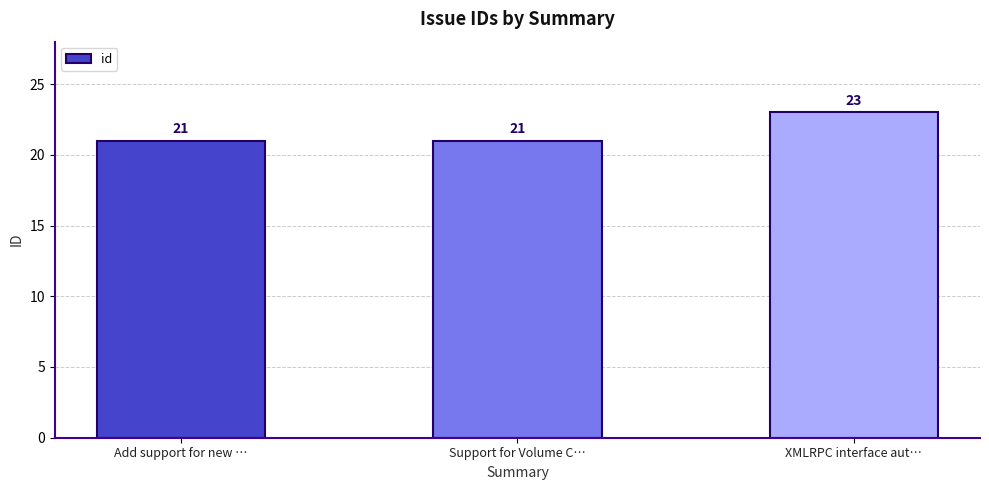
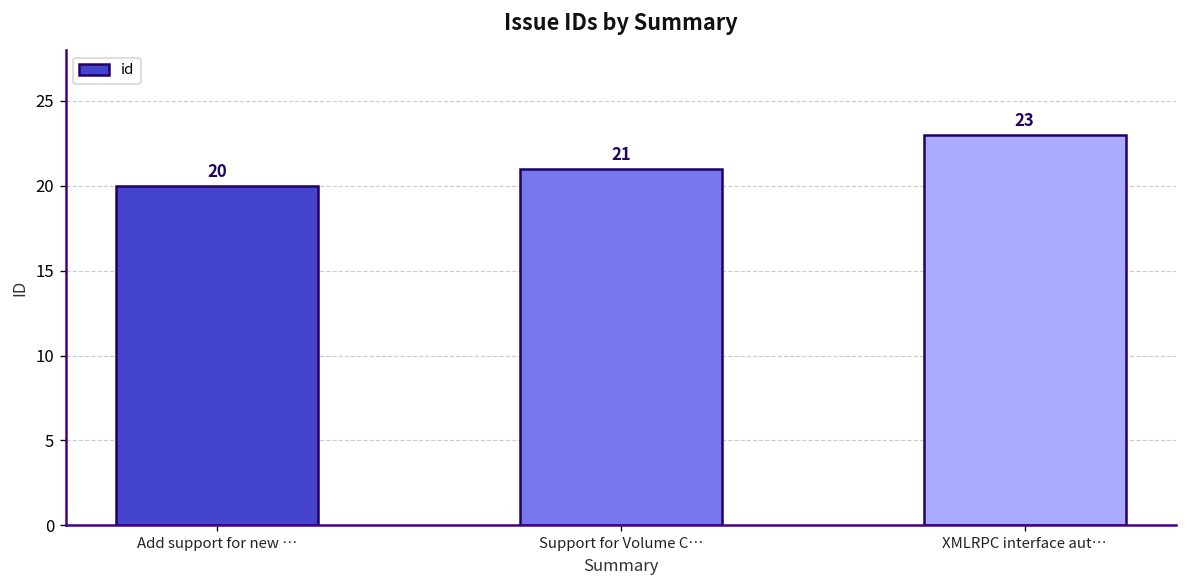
Add support for new …: 21 -> 20
